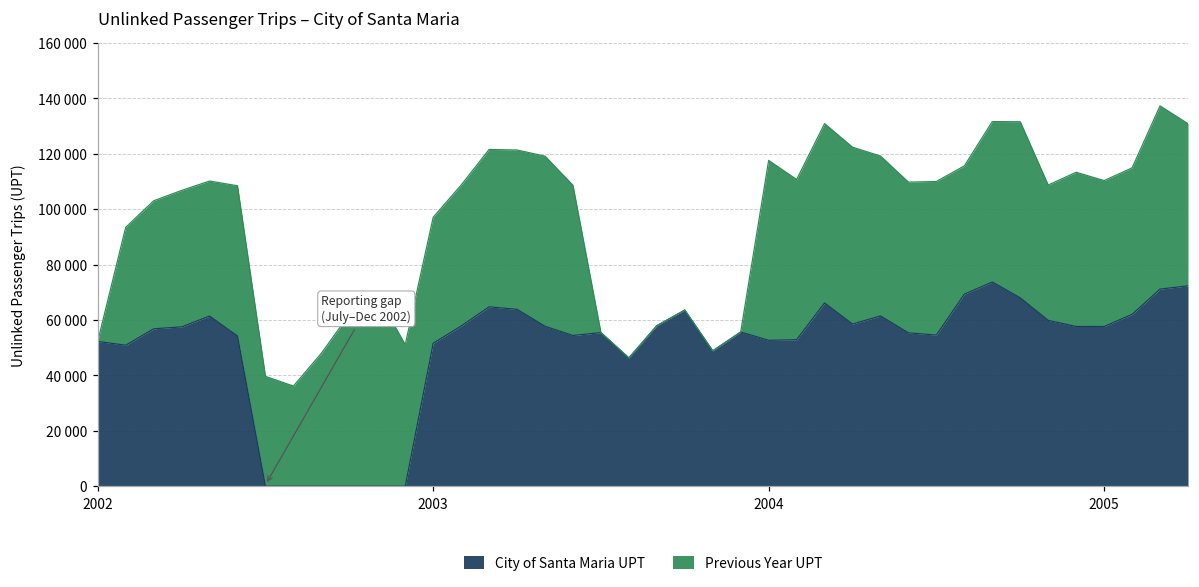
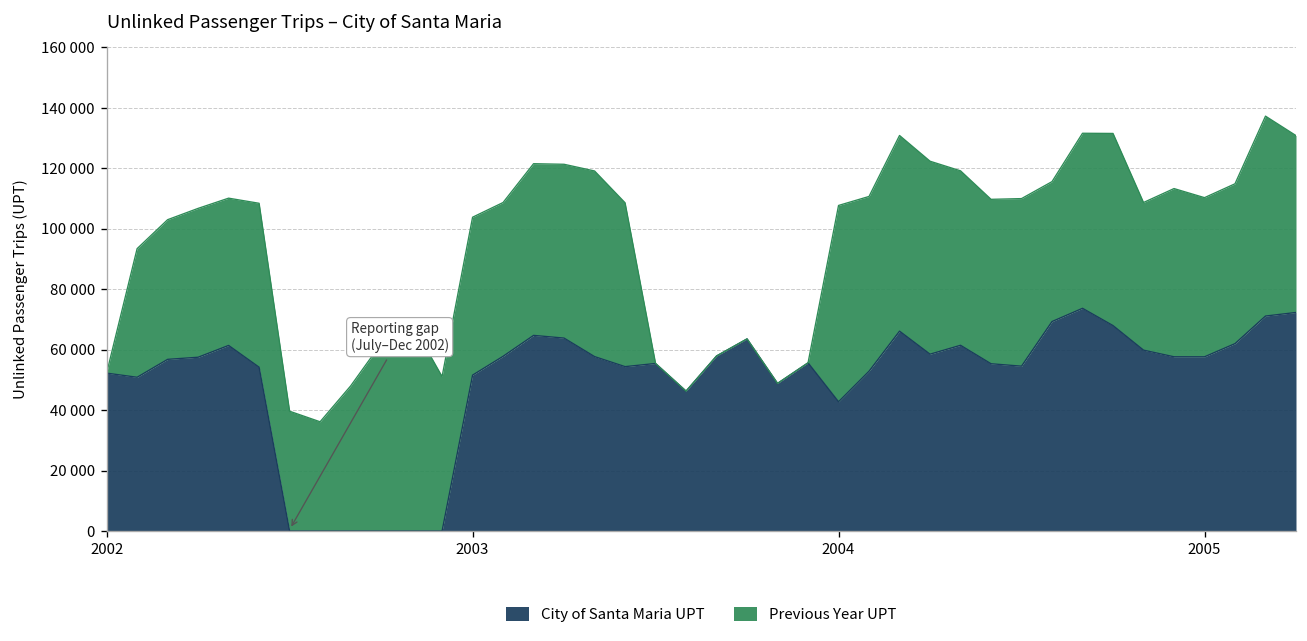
Previous Year UPT, 2003: 45000 -> 52000
City of Santa Maria UPT, 2004: 53000 -> 43000
